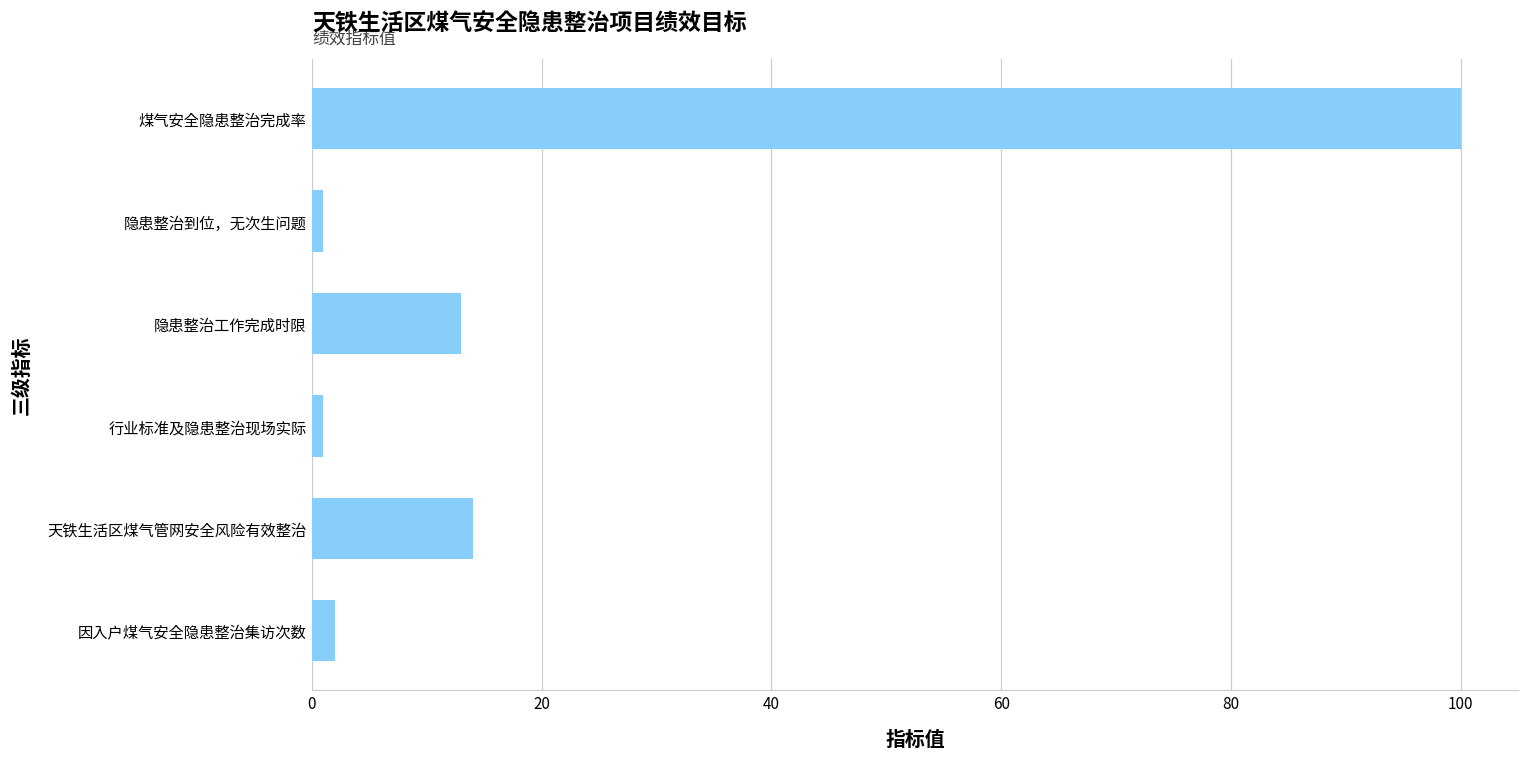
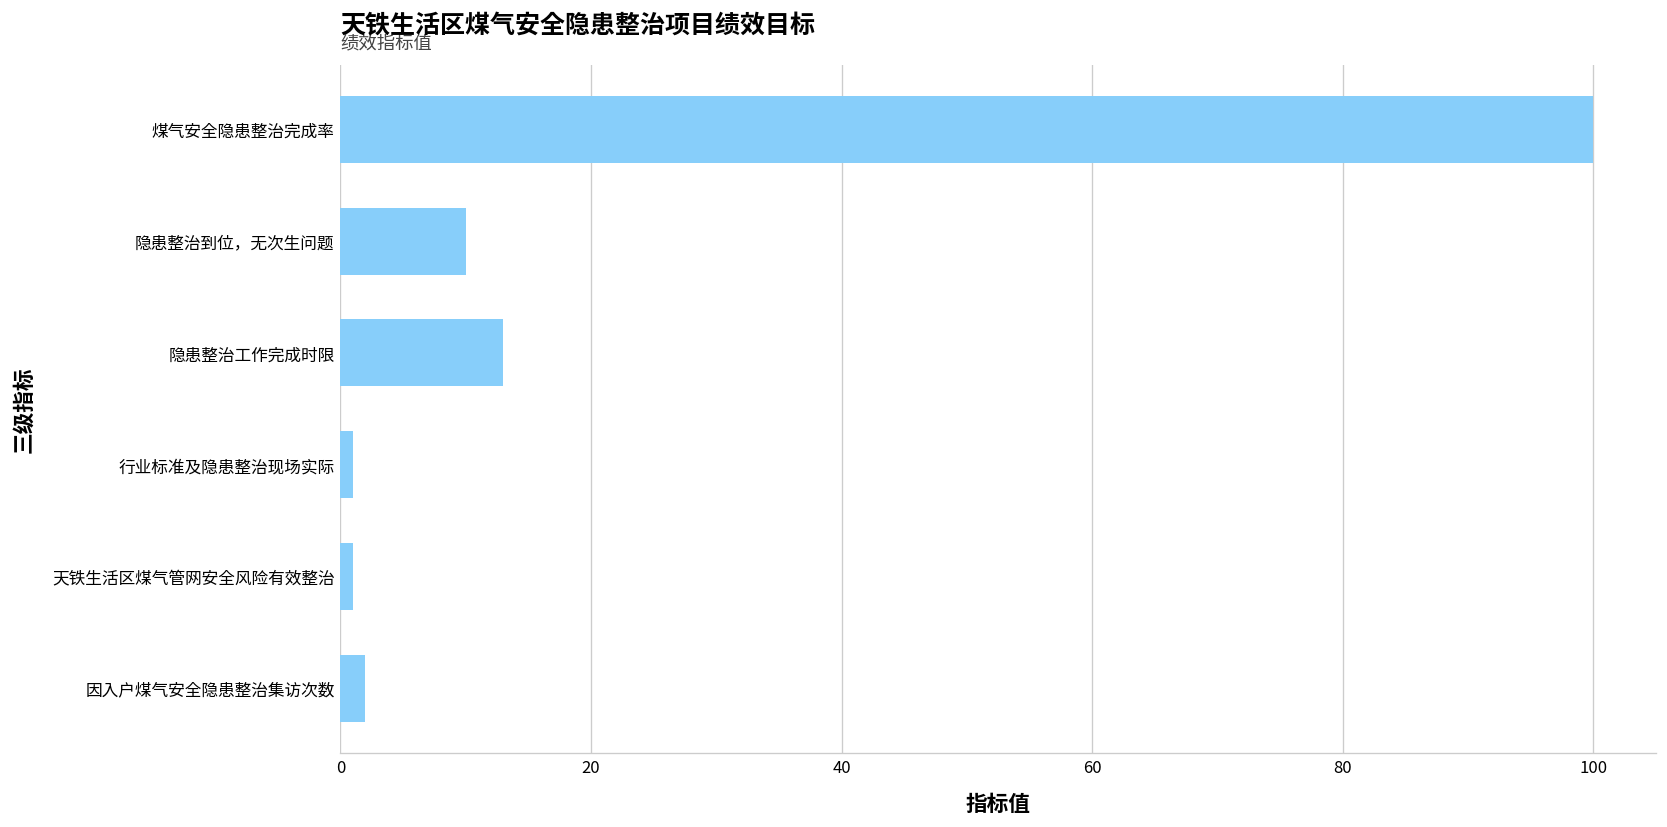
隐患整治到位，无次生问题: 1 -> 10
天铁生活区煤气管网安全风险有效整治: 14 -> 1
